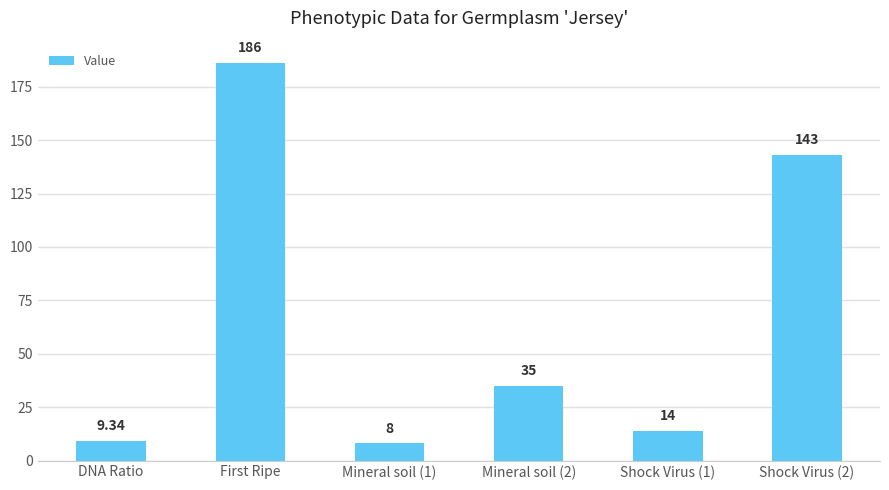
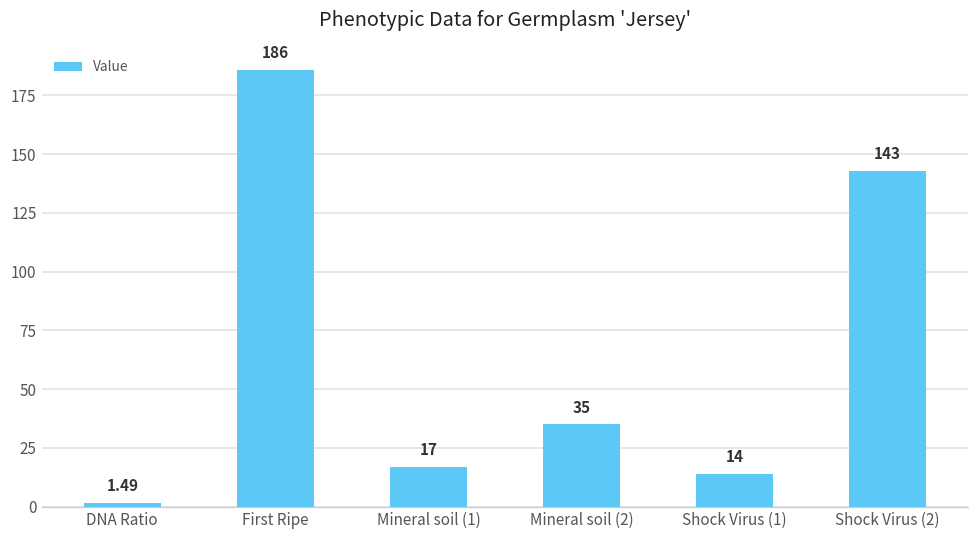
DNA Ratio: 9.34 -> 1.49
Mineral soil (1): 8 -> 17
